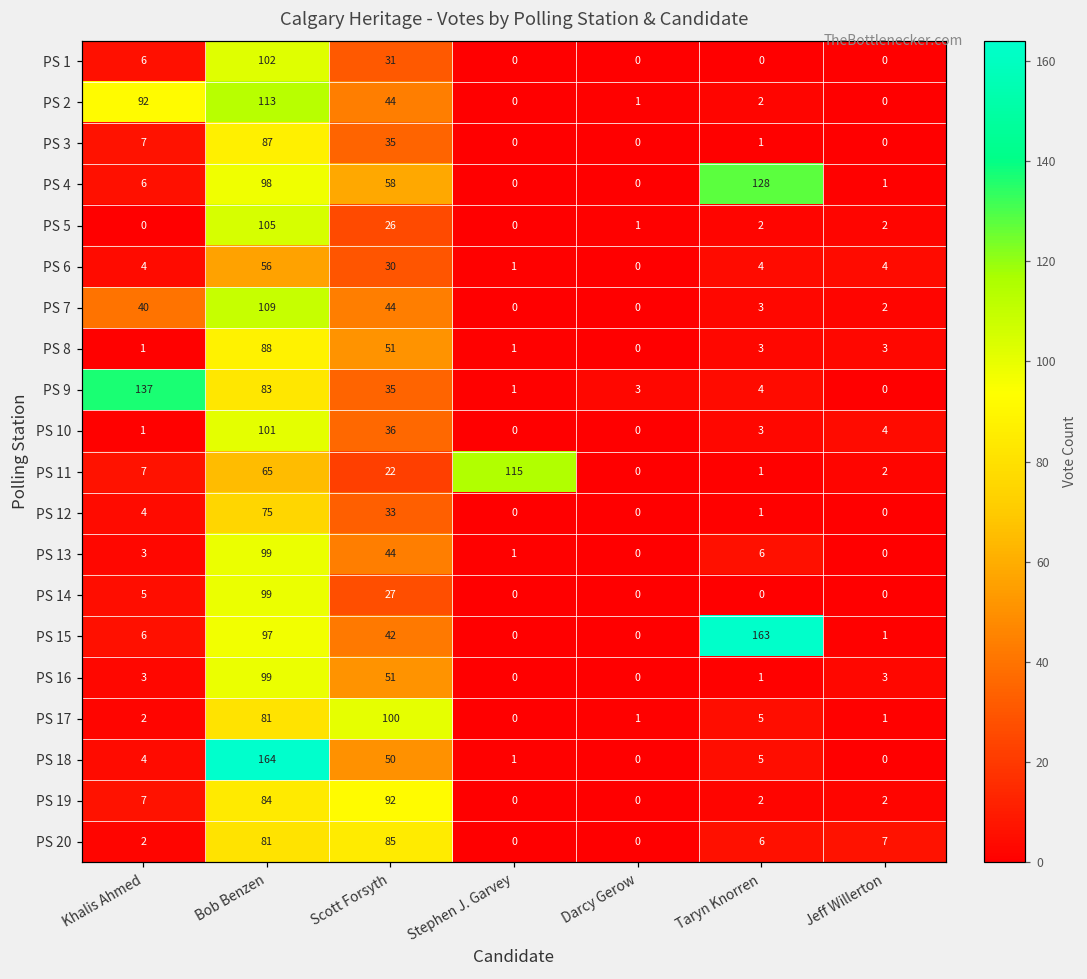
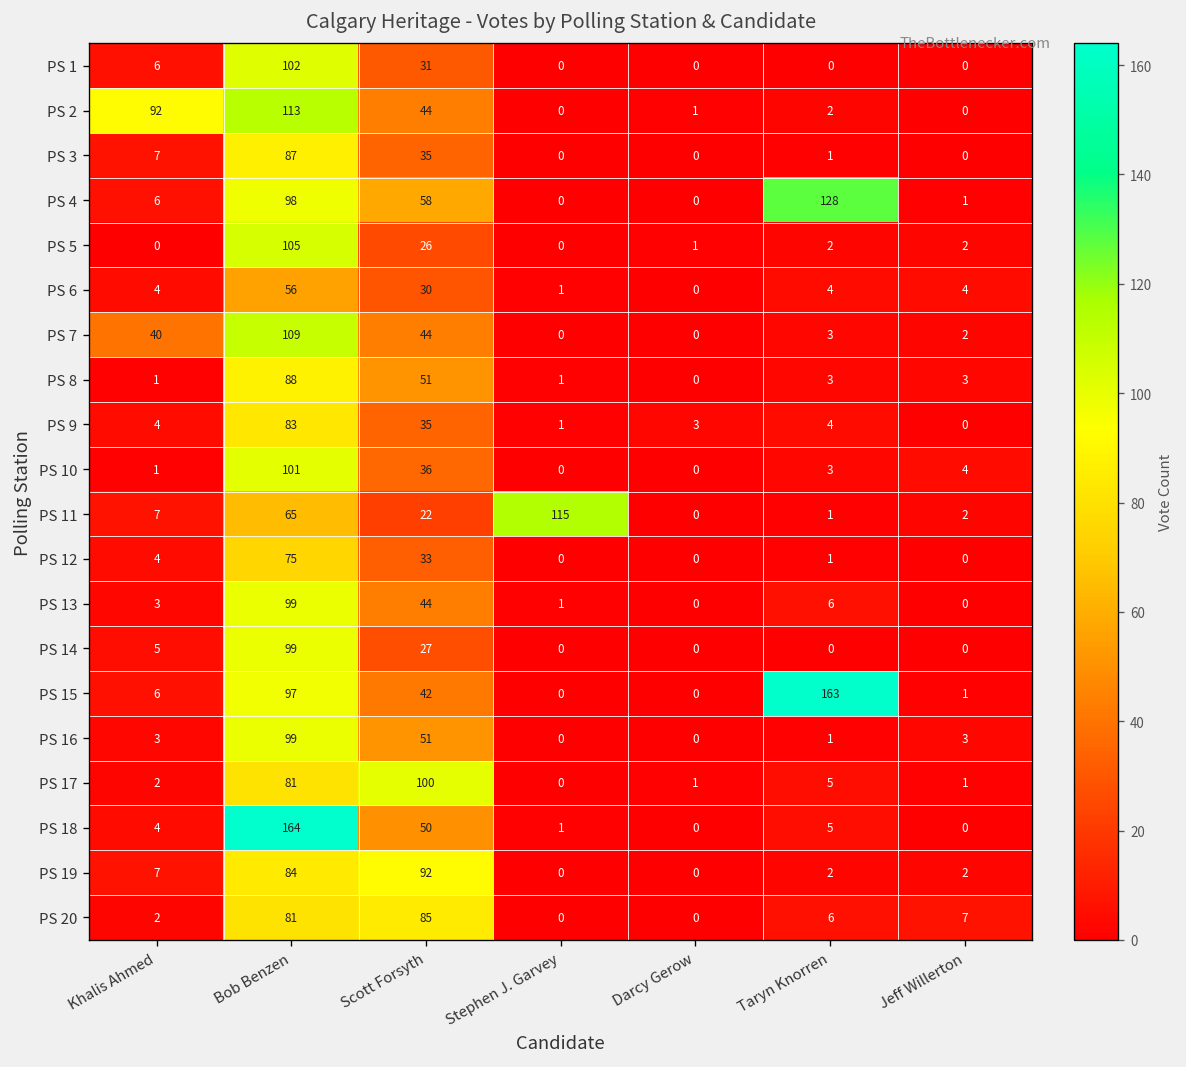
PS 9, Khalis Ahmed: 137 -> 4
